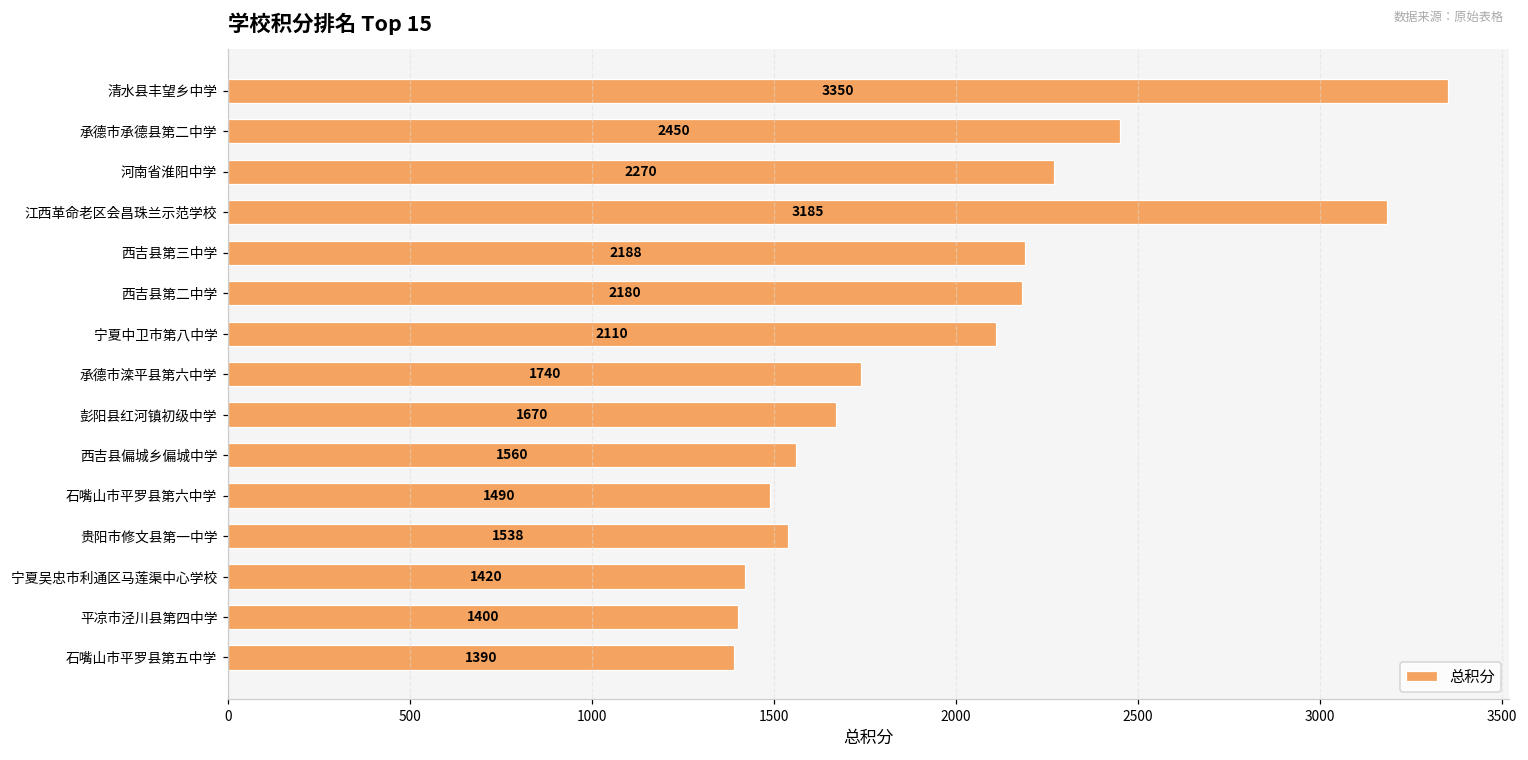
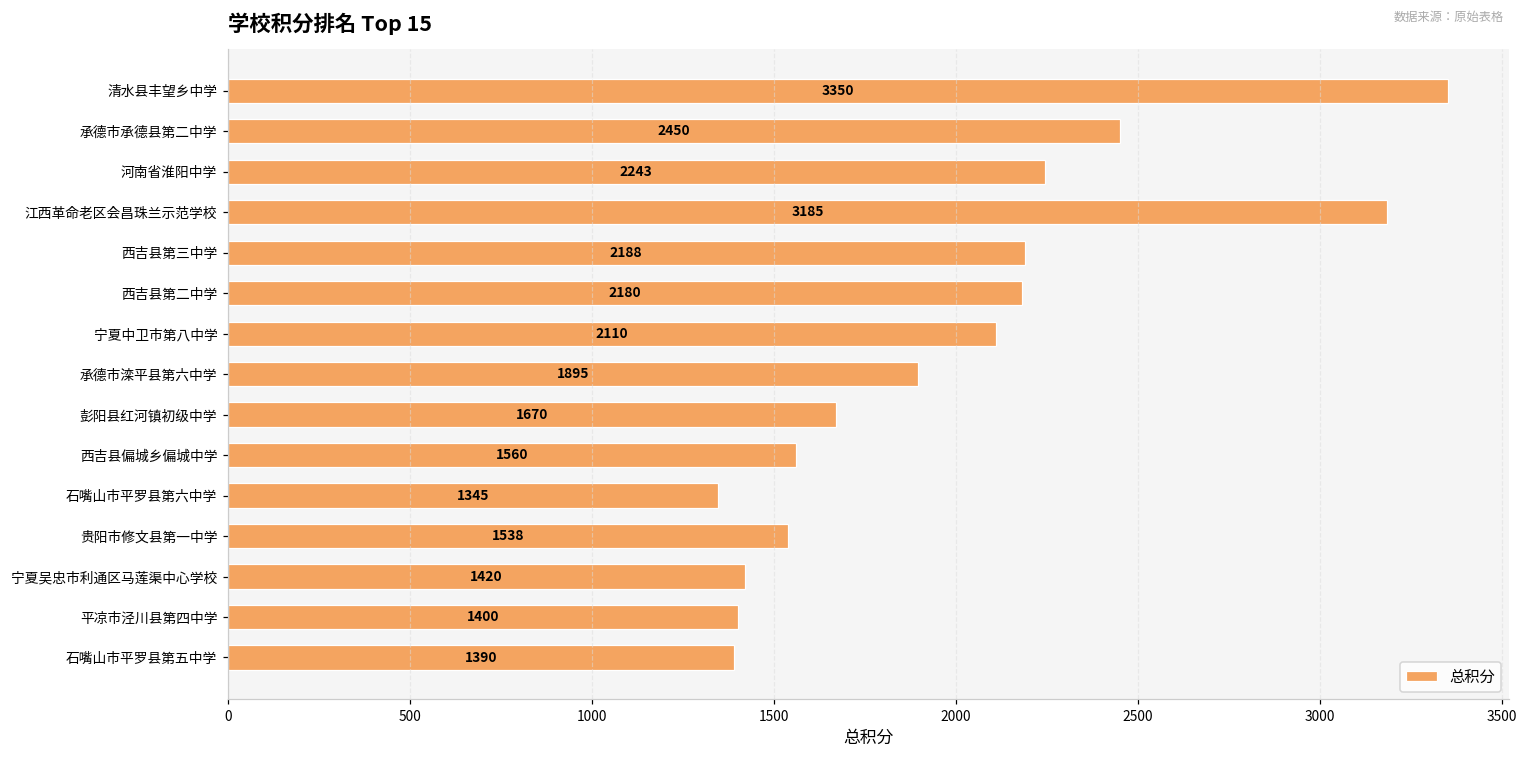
河南省淮阳中学: 2270 -> 2243
承德市滦平县第六中学: 1740 -> 1895
石嘴山市平罗县第六中学: 1490 -> 1345
